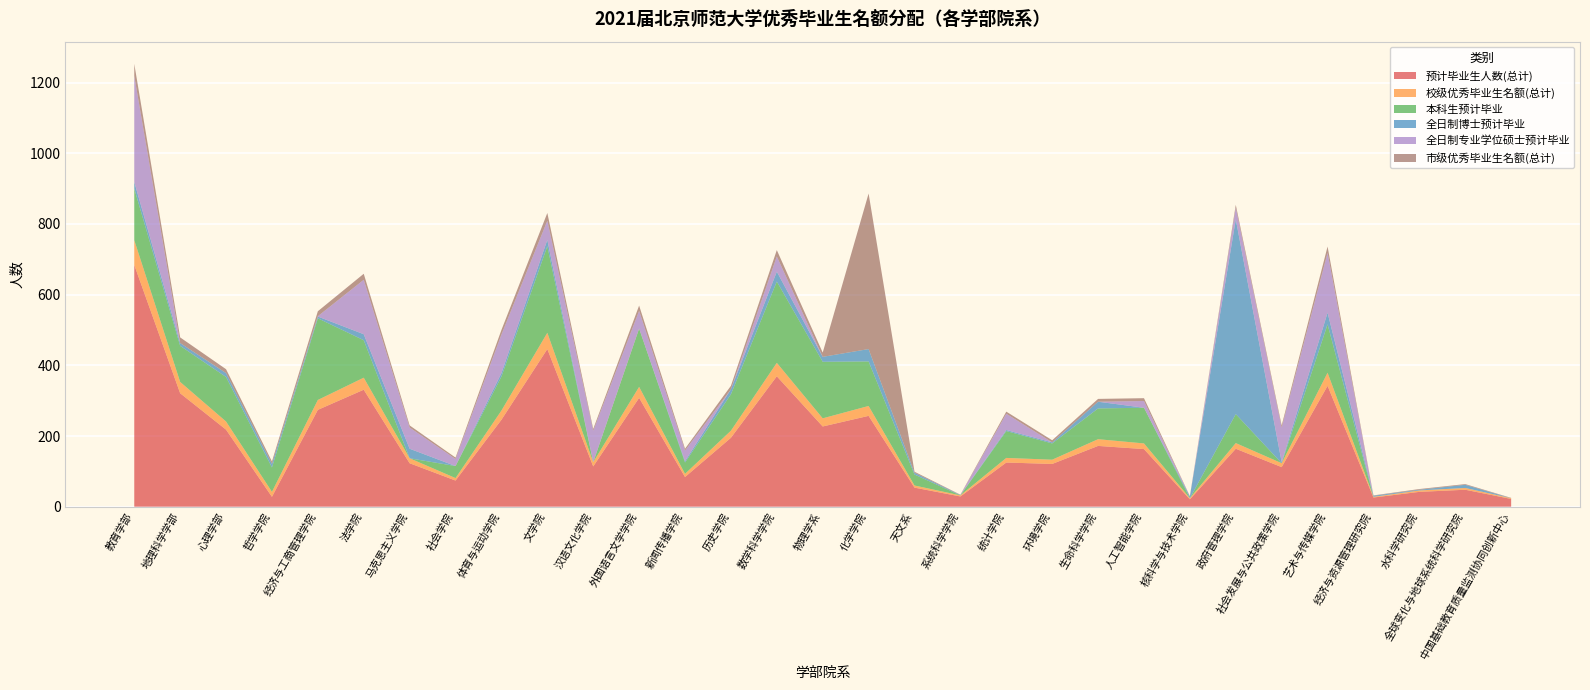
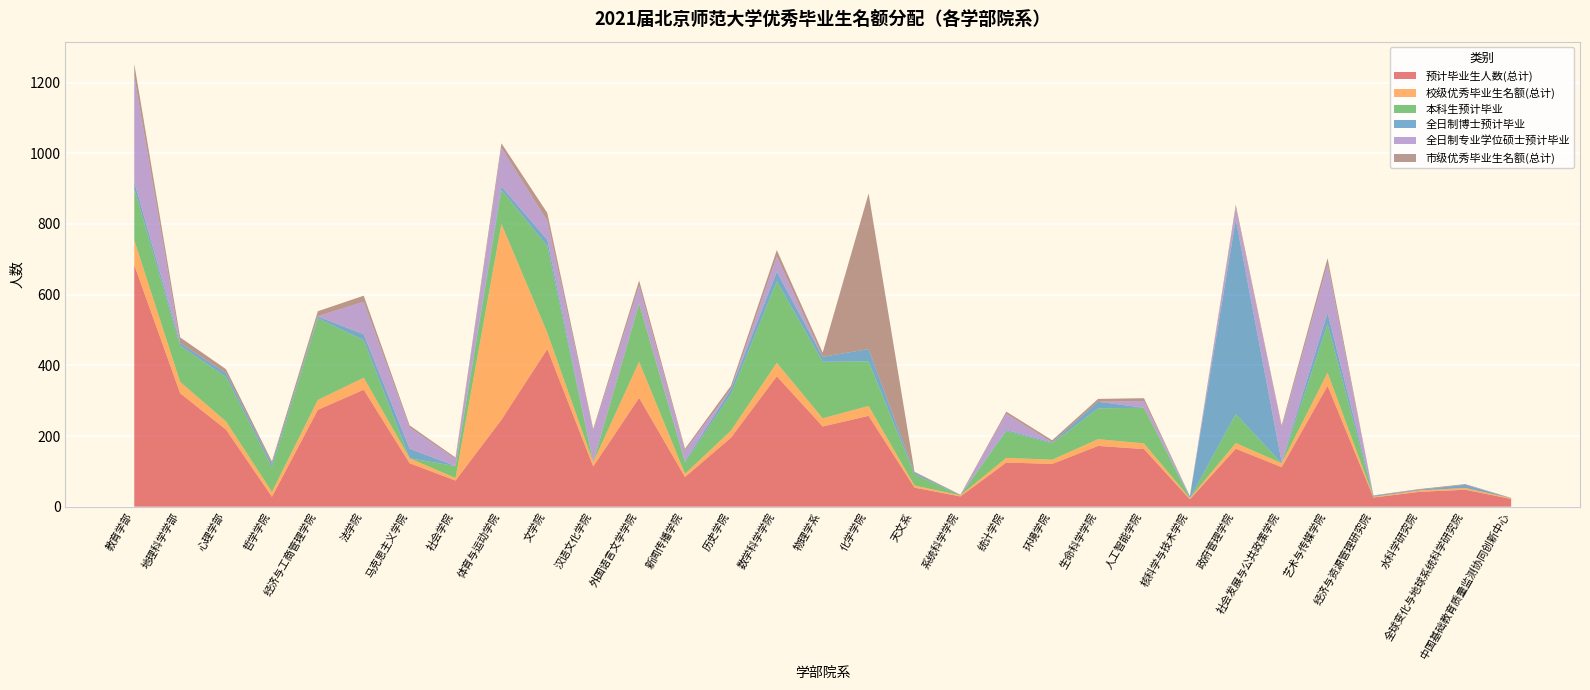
全日制专业学位硕士预计毕业, 法学院: 150 -> 90
校级优秀毕业生名额(总计), 体育与运动学院: 30 -> 550
校级优秀毕业生名额(总计), 外国语言文学学院: 30 -> 100
全日制专业学位硕士预计毕业, 艺术与传媒学院: 170 -> 140
